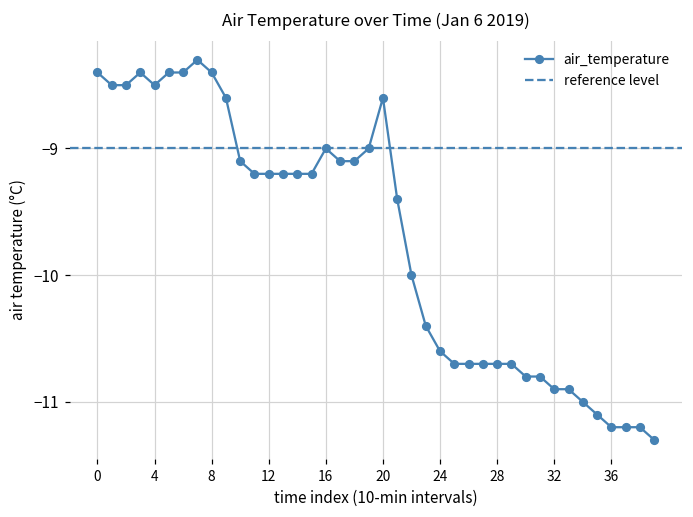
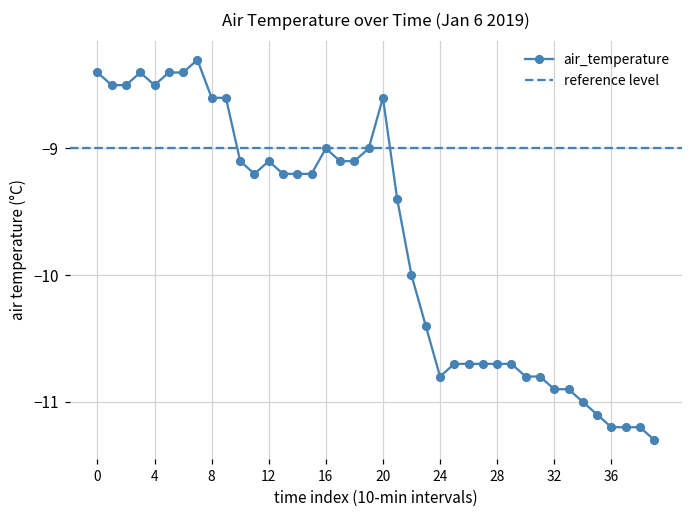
8: -8.4 -> -8.6
12: -9.2 -> -9.1
24: -10.6 -> -10.8
